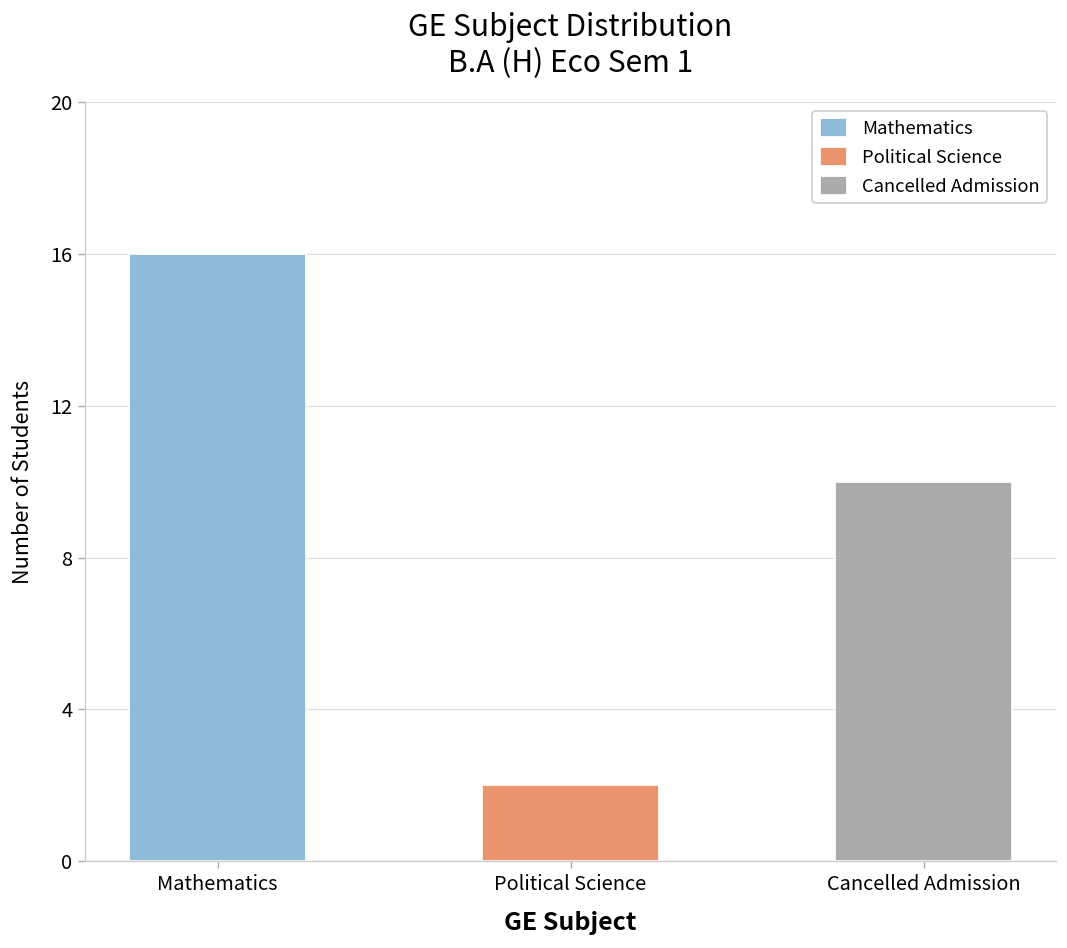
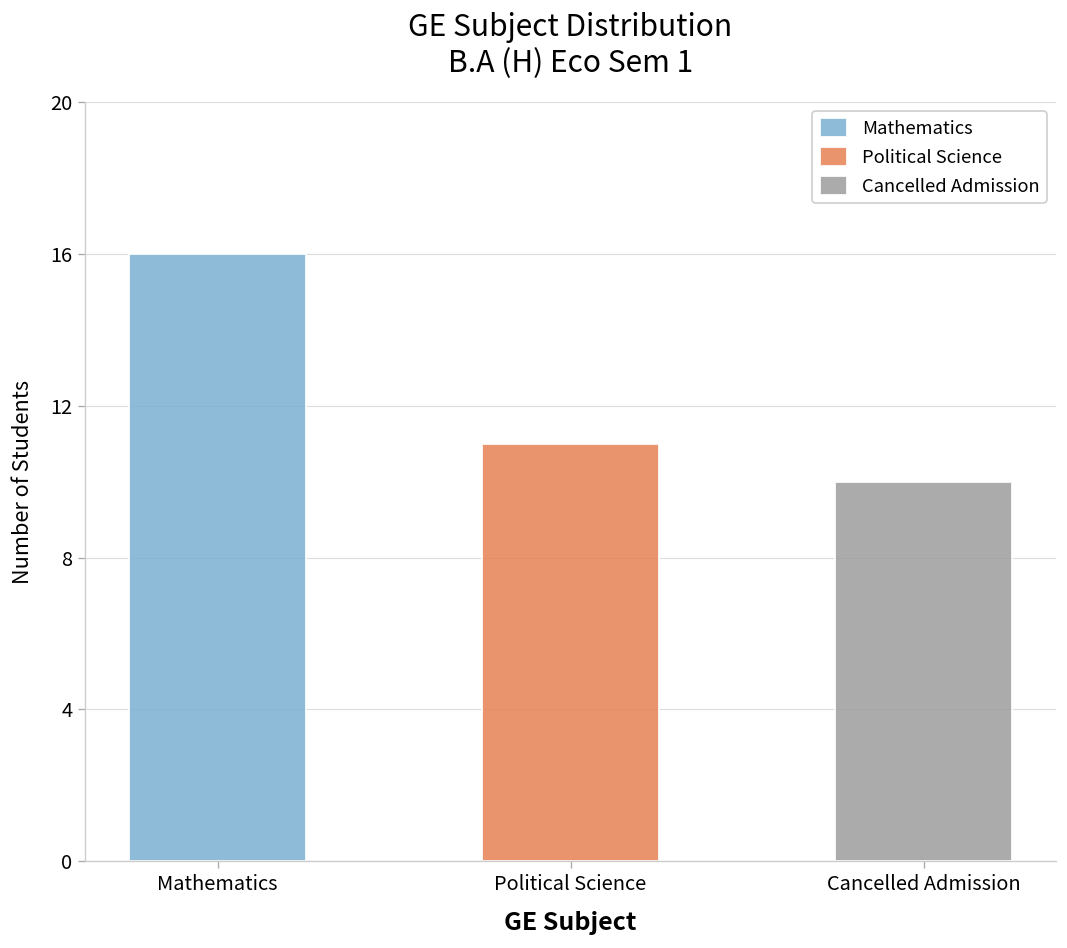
Political Science: 2 -> 11
